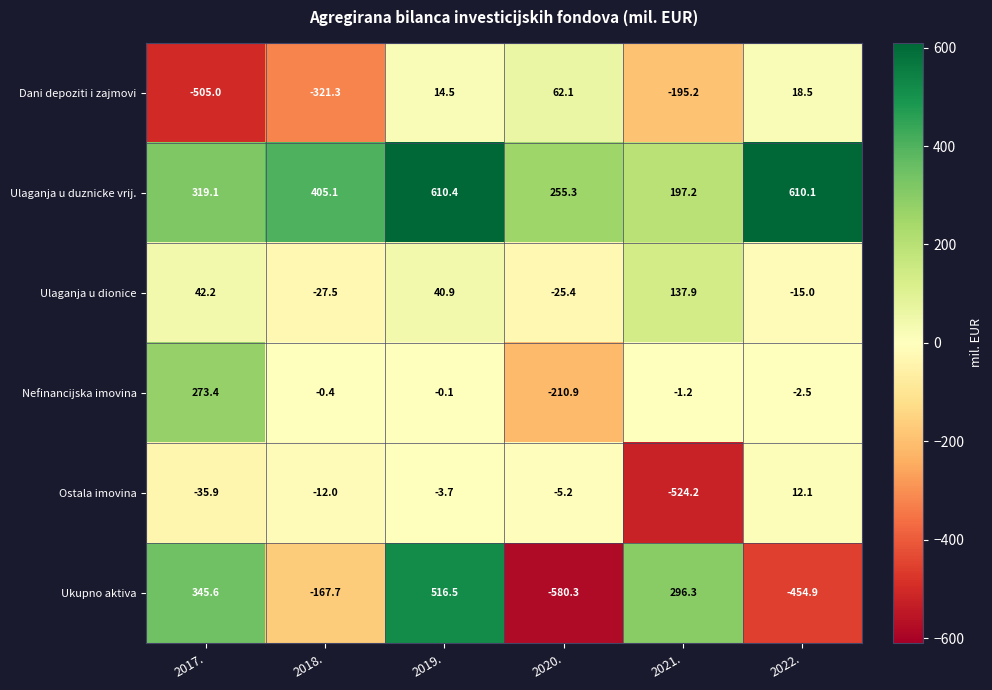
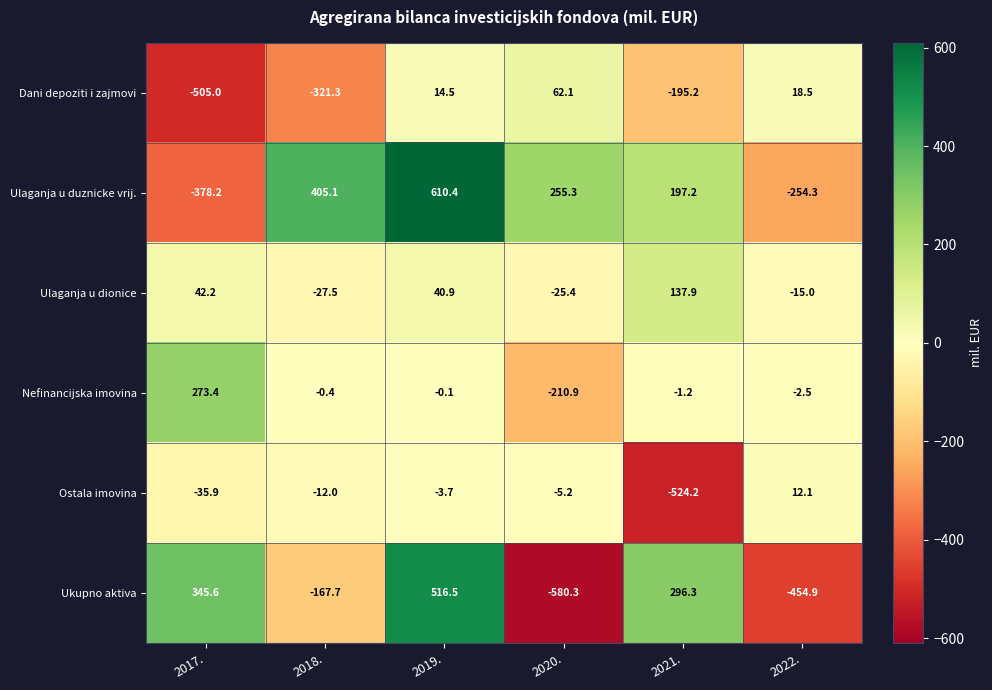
Ulaganja u duznicke vrij., 2017.: 319.1 -> -378.2
Ulaganja u duznicke vrij., 2022.: 610.1 -> -254.3
